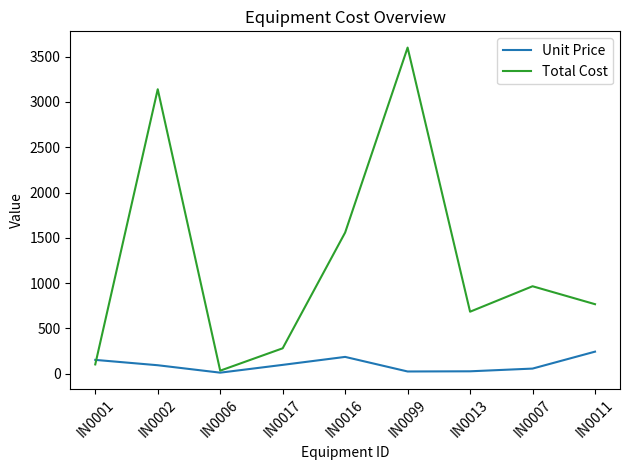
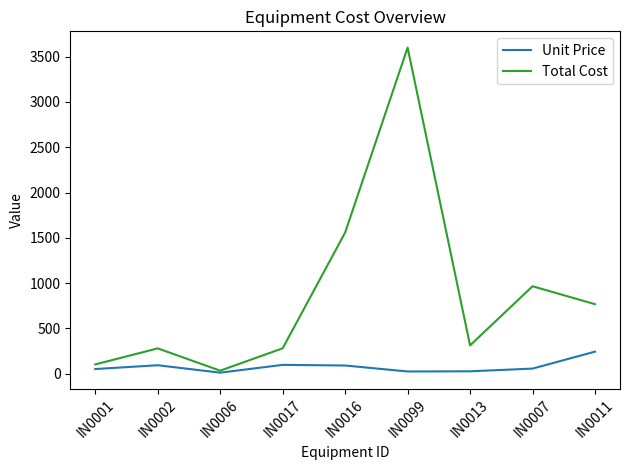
Unit Price, IN0001: 200 -> 100
Total Cost, IN0002: 3100 -> 300
Unit Price, IN0016: 200 -> 100
Total Cost, IN0013: 700 -> 300
